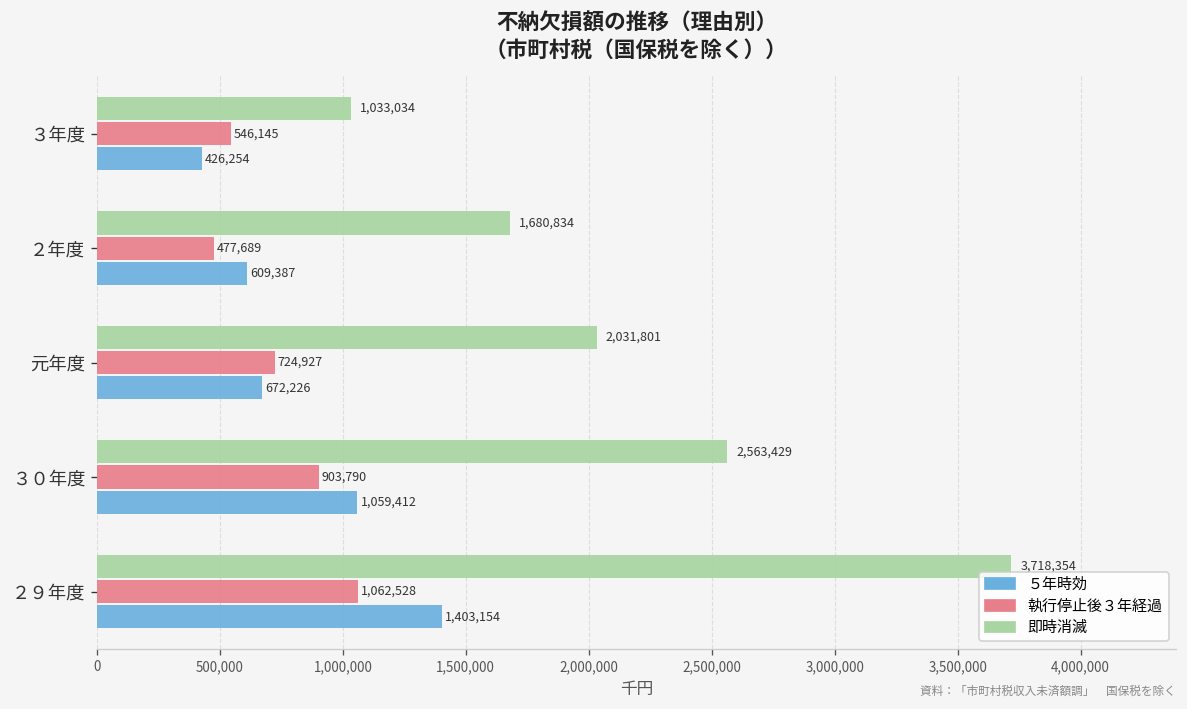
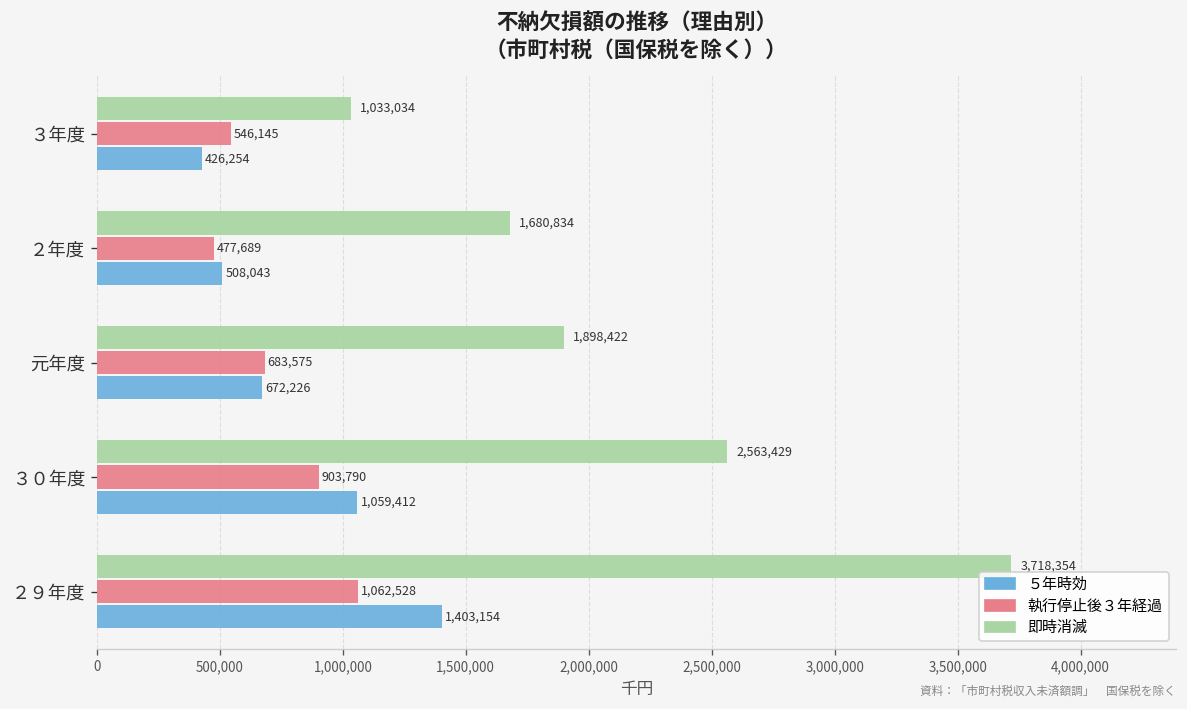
５年時効, ２年度: 609,387 -> 508,043
即時消滅, 元年度: 2,031,801 -> 1,898,422
執行停止後３年経過, 元年度: 724,927 -> 683,575
